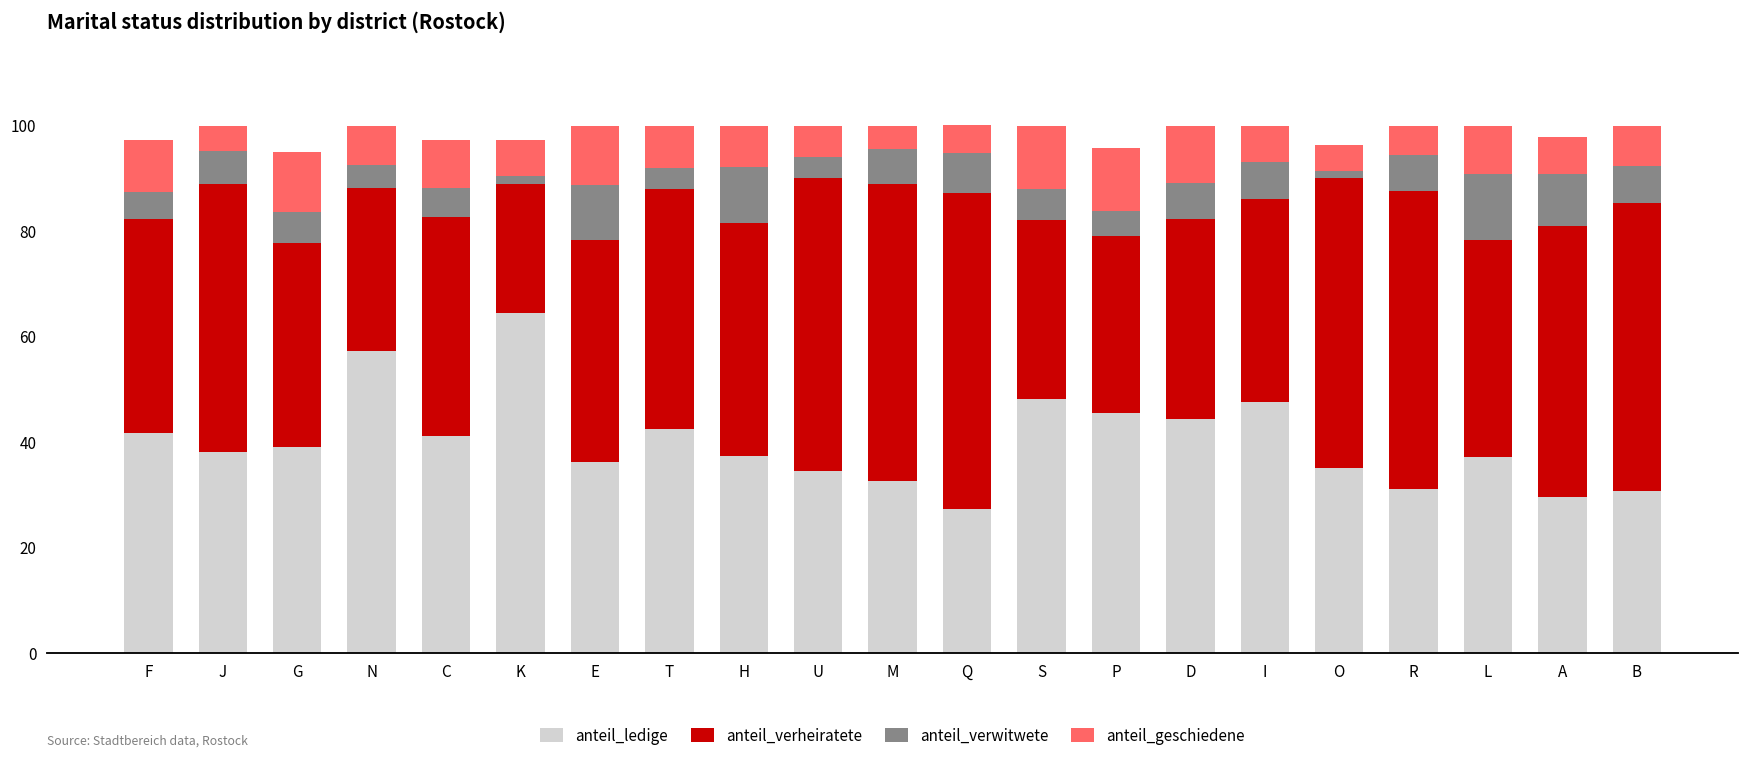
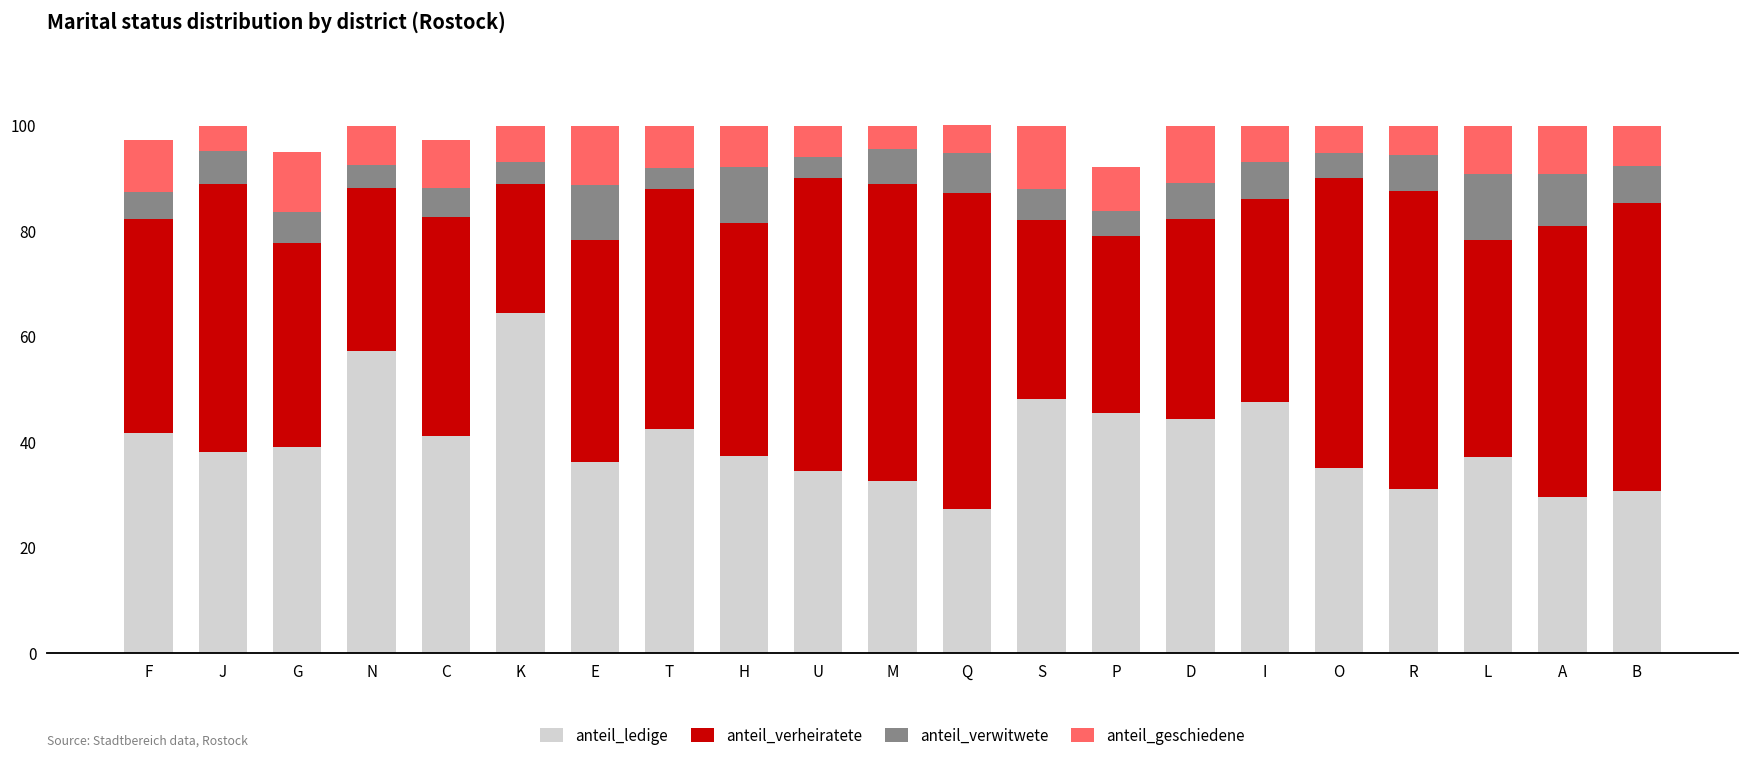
anteil_verwitwete, K: 2 -> 4
anteil_geschiedene, P: 12 -> 8
anteil_verwitwete, O: 1 -> 5
anteil_geschiedene, A: 7 -> 9
